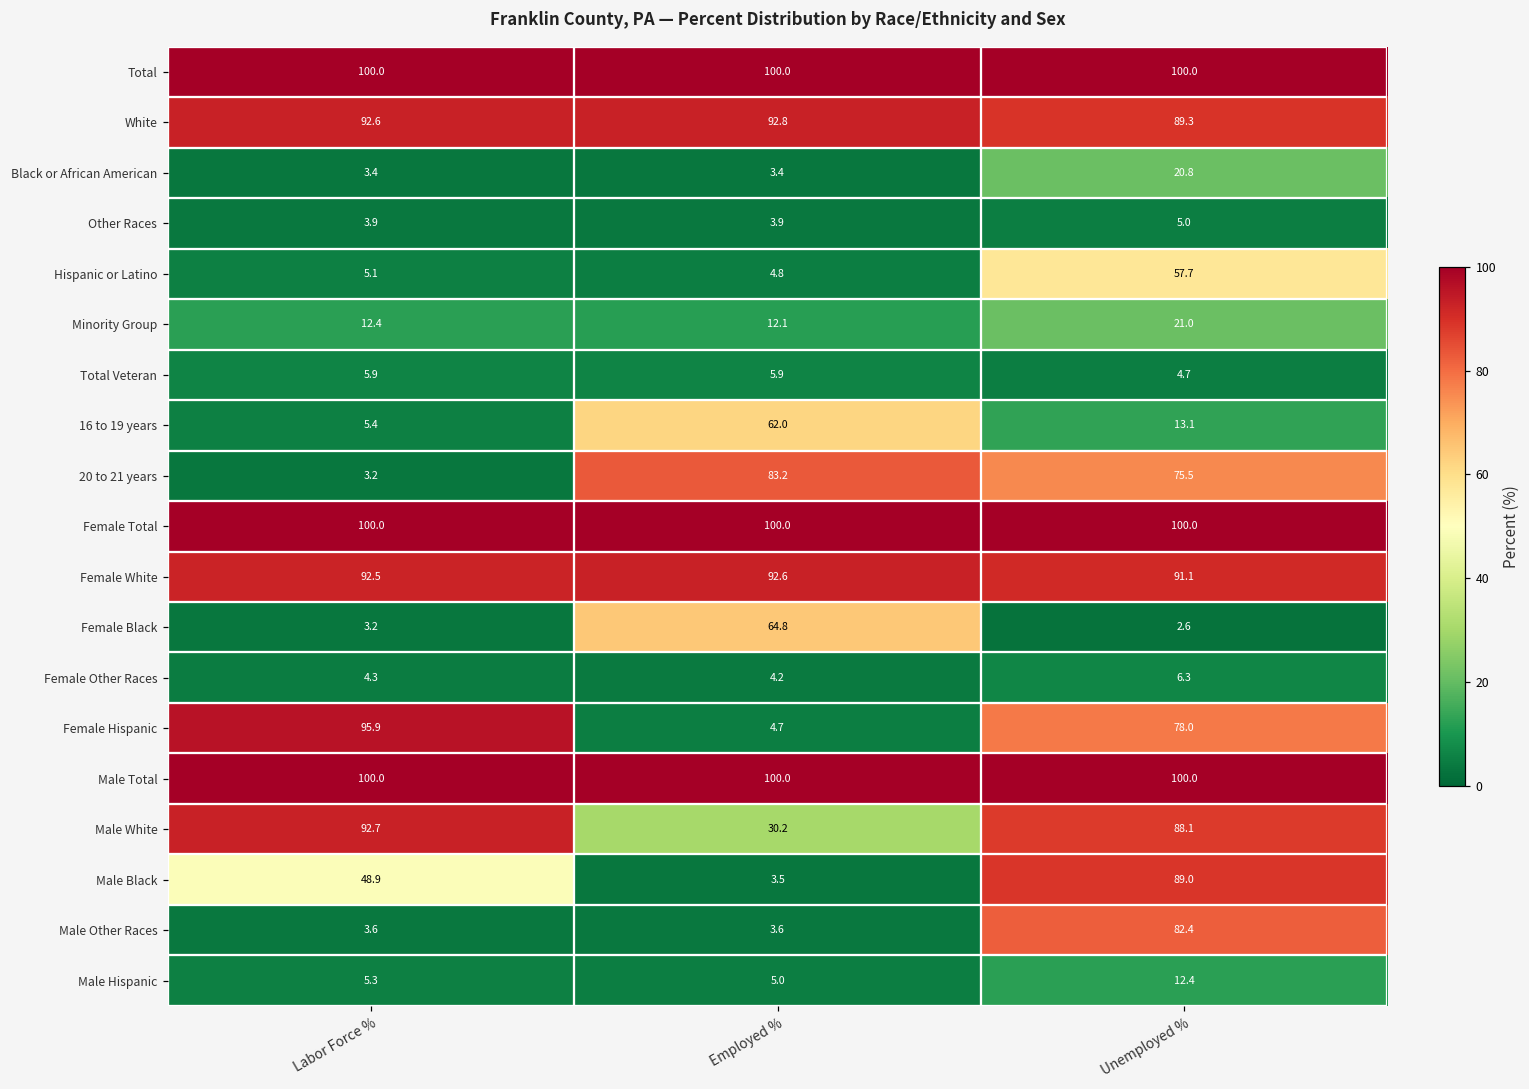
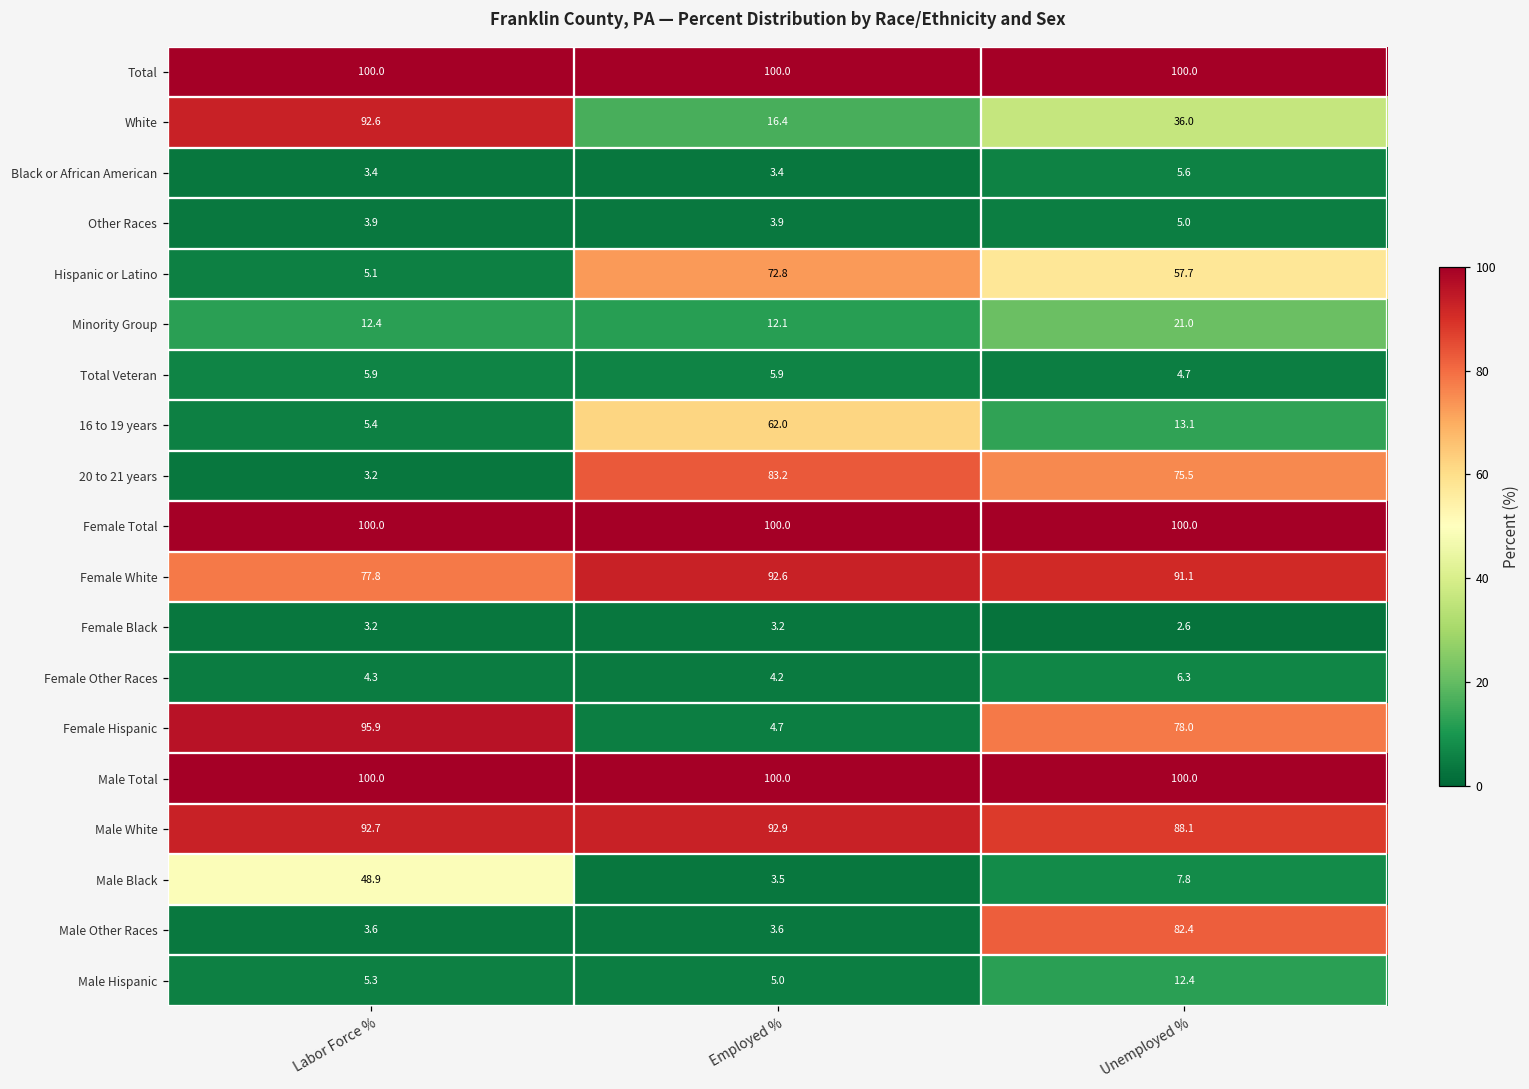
White, Employed %: 92.8 -> 16.4
White, Unemployed %: 89.3 -> 36.0
Black or African American, Unemployed %: 20.8 -> 5.6
Hispanic or Latino, Employed %: 4.8 -> 72.8
Female White, Labor Force %: 92.5 -> 77.8
Female Black, Employed %: 64.8 -> 3.2
Male White, Employed %: 30.2 -> 92.9
Male Black, Unemployed %: 89.0 -> 7.8
